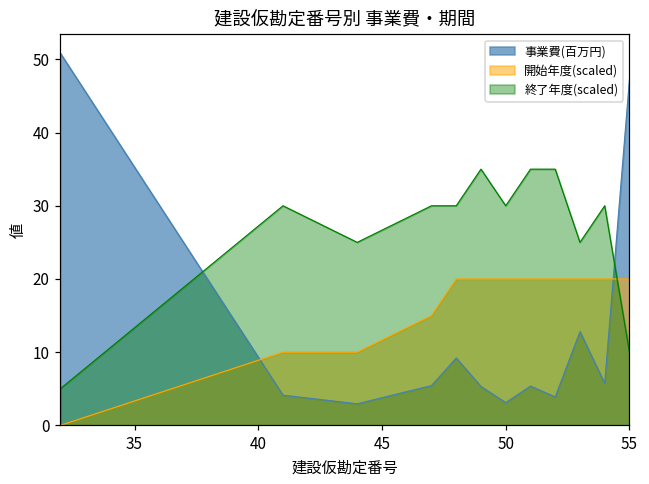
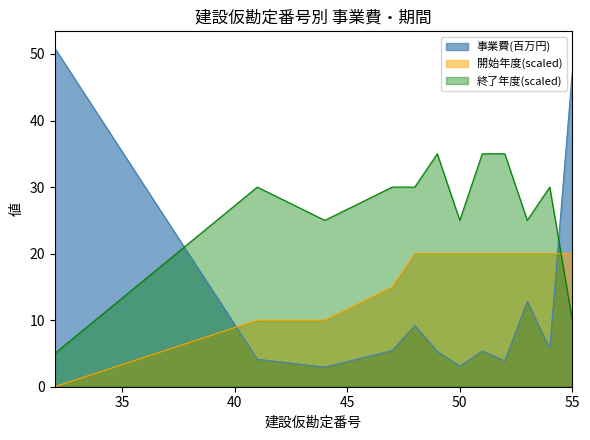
終了年度(scaled), 50: 30 -> 25
